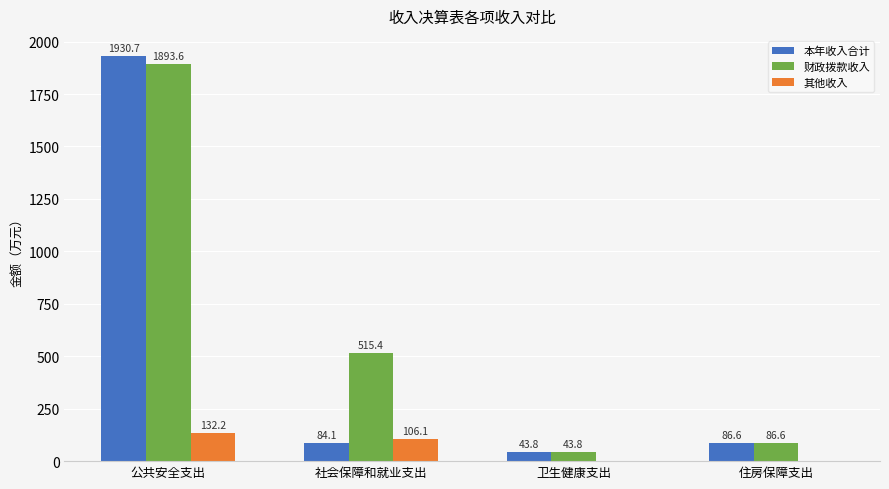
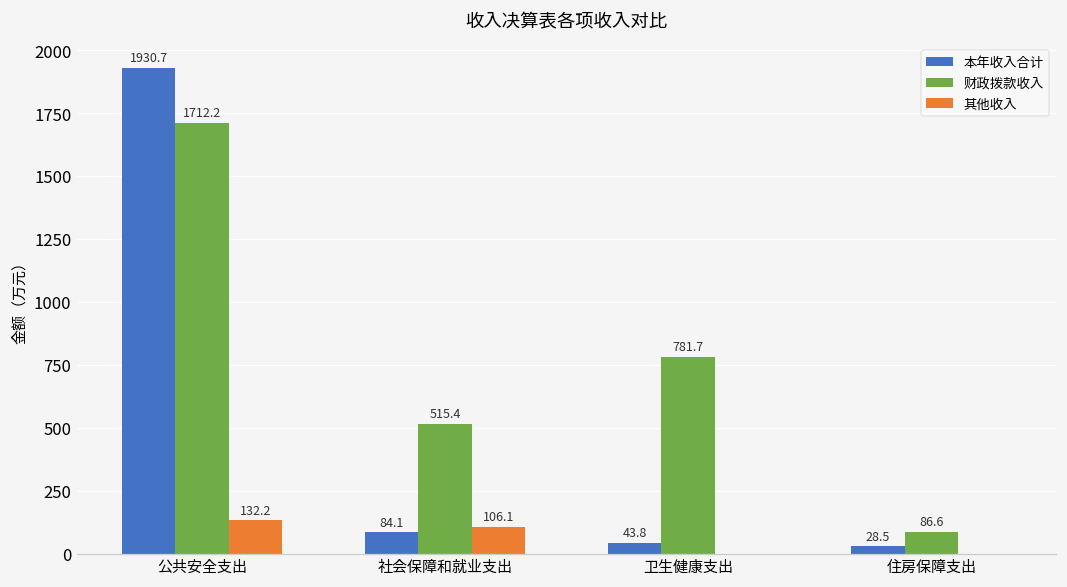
财政拨款收入, 公共安全支出: 1893.6 -> 1712.2
财政拨款收入, 卫生健康支出: 43.8 -> 781.7
本年收入合计, 住房保障支出: 86.6 -> 28.5
